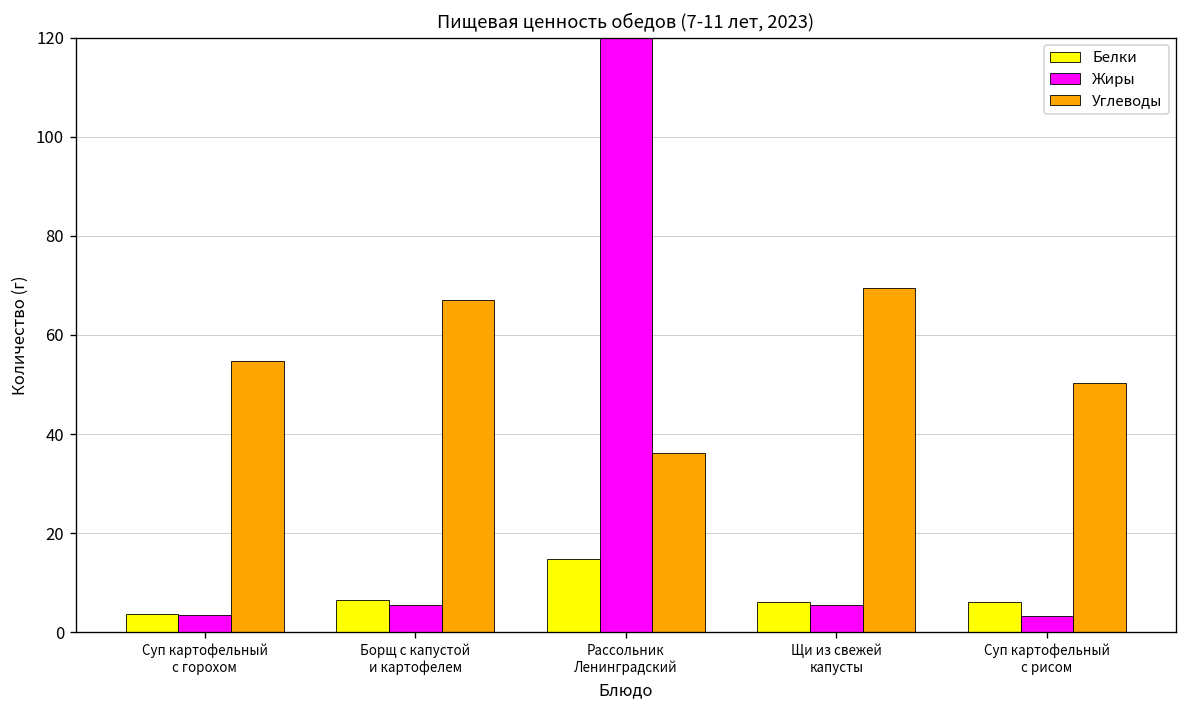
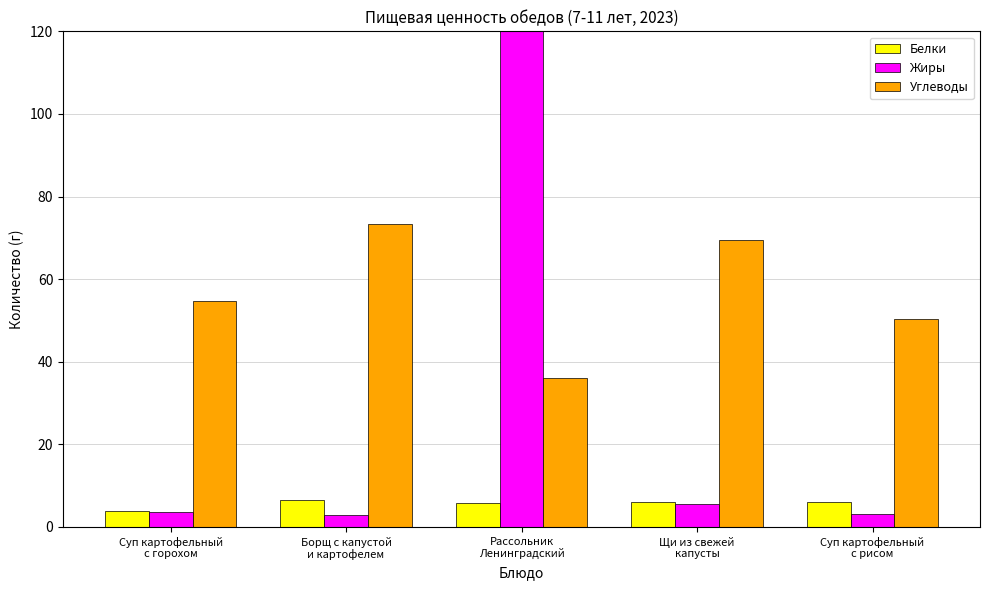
Жиры, Борщ с капустой и картофелем: 6 -> 3
Углеводы, Борщ с капустой и картофелем: 67 -> 73
Белки, Рассольник Ленинградский: 15 -> 6
